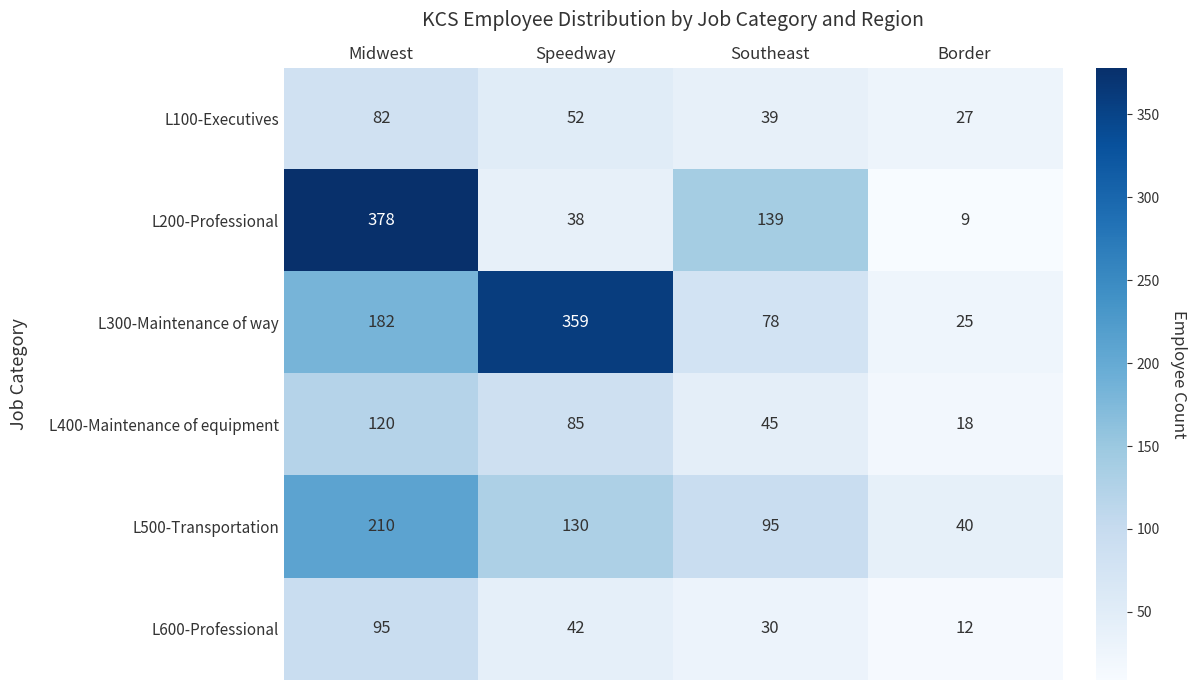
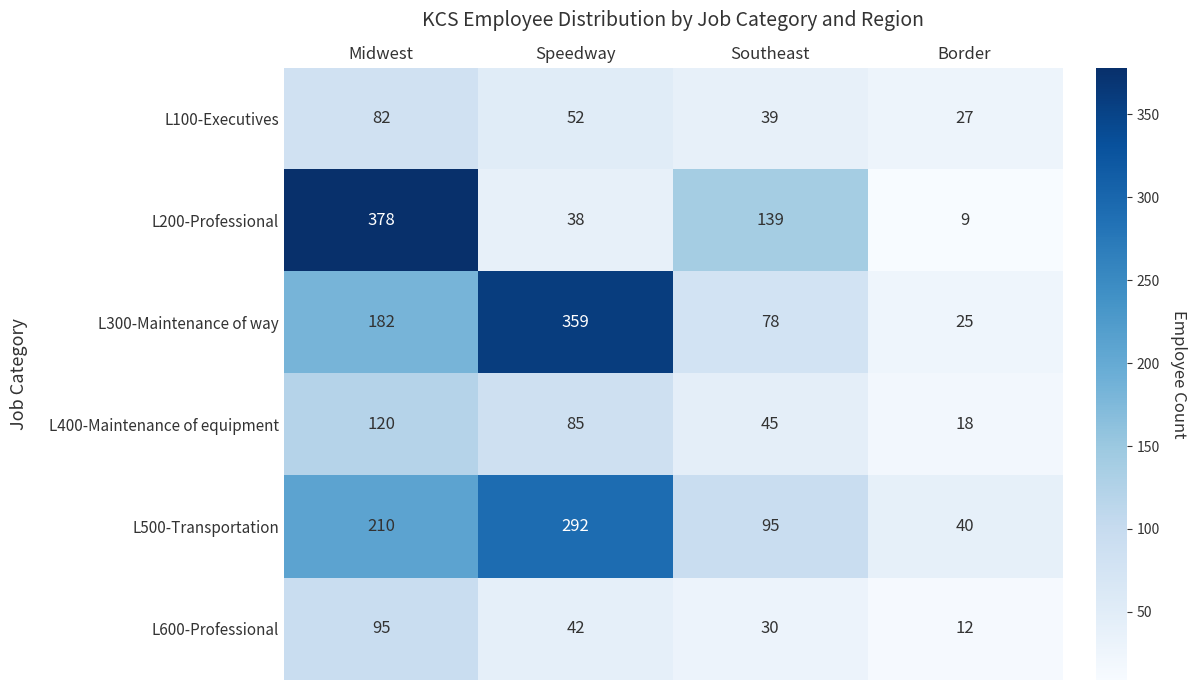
L500-Transportation, Speedway: 130 -> 292
